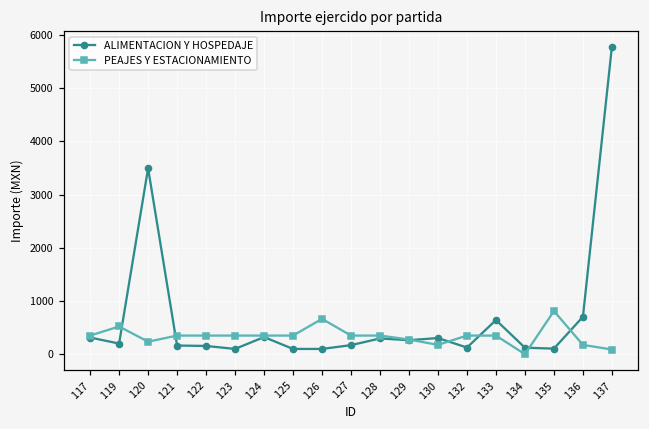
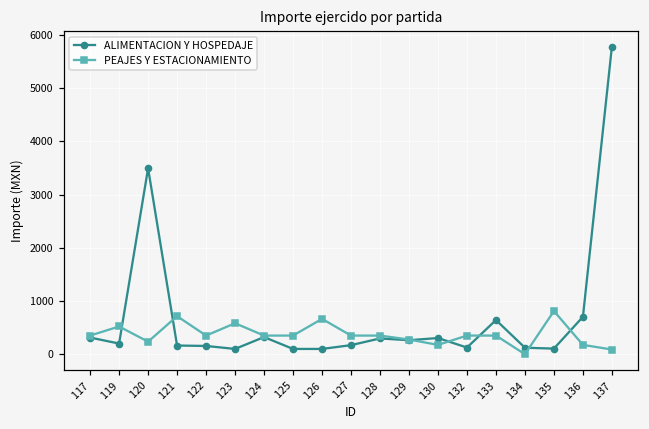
PEAJES Y ESTACIONAMIENTO, 121: 400 -> 700
PEAJES Y ESTACIONAMIENTO, 123: 400 -> 600
